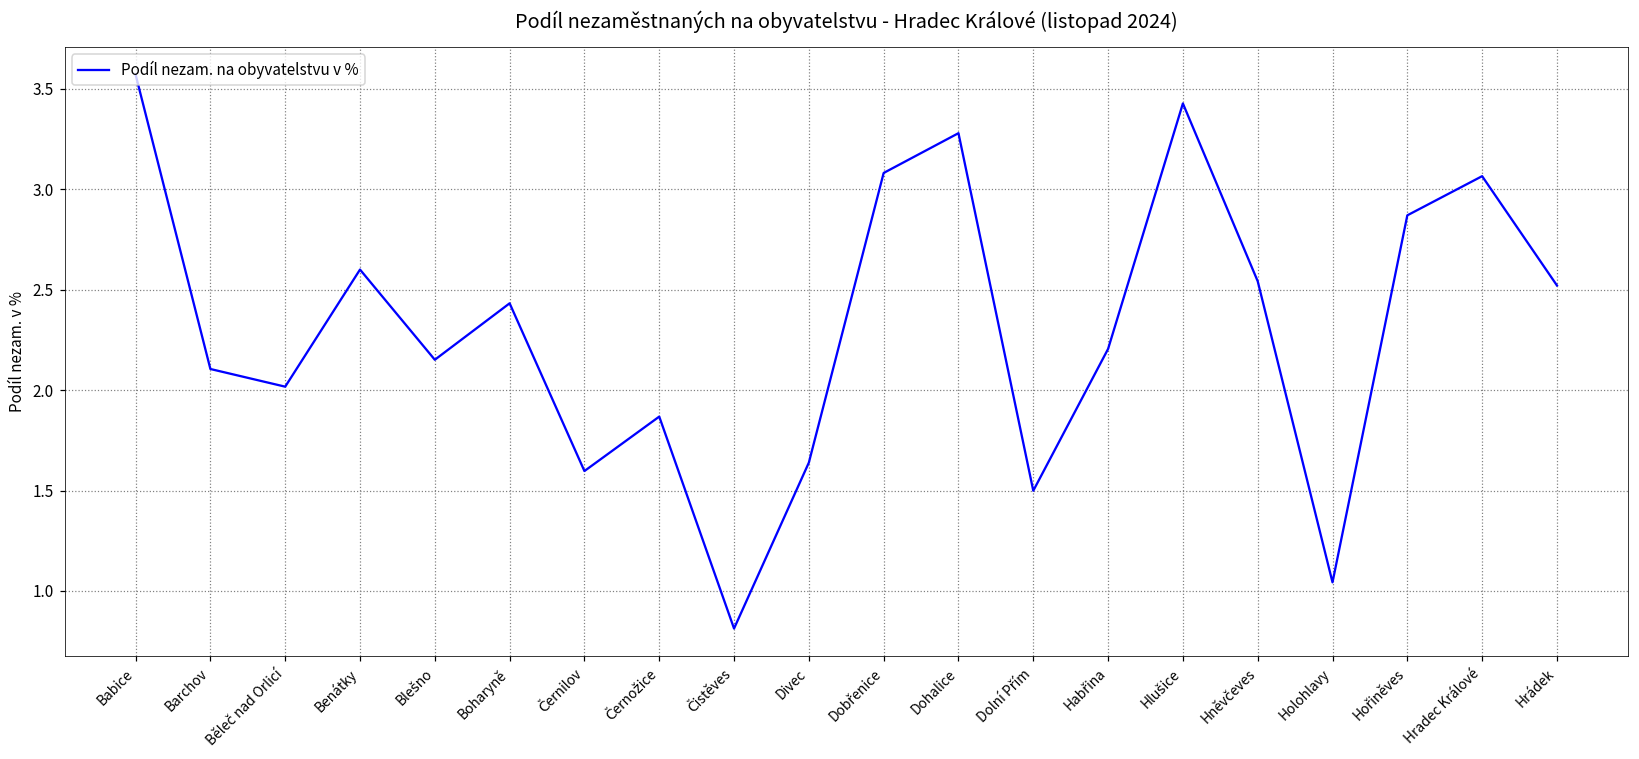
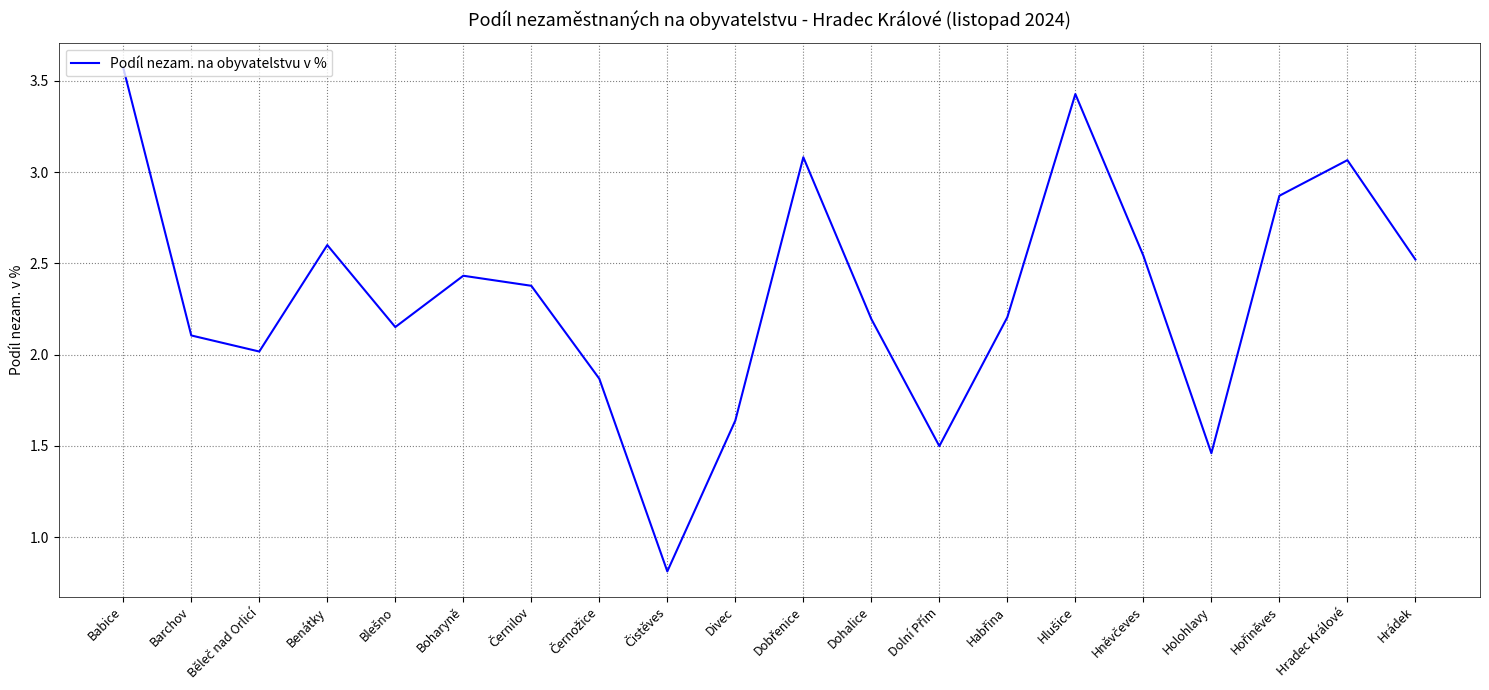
Černilov: 1.60 -> 2.38
Dohalice: 3.28 -> 2.20
Holohlavy: 1.04 -> 1.46
